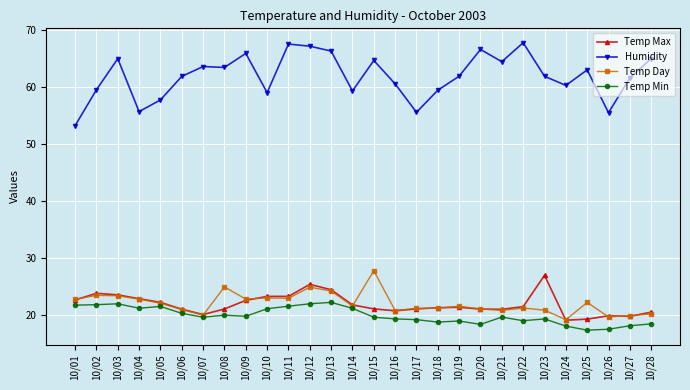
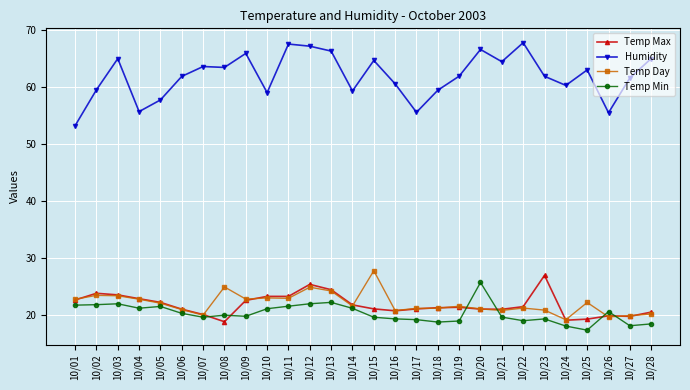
Temp Max, 10/08: 21 -> 19
Temp Min, 10/20: 18 -> 26
Temp Min, 10/26: 18 -> 21
